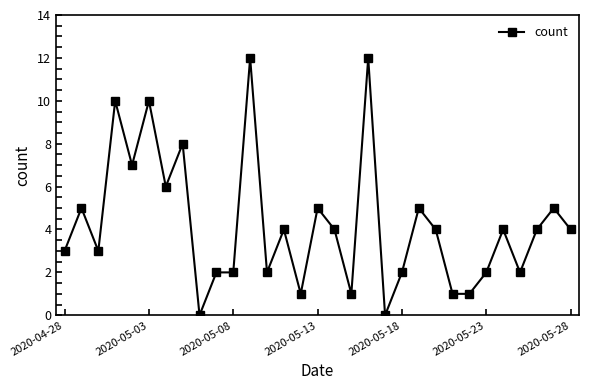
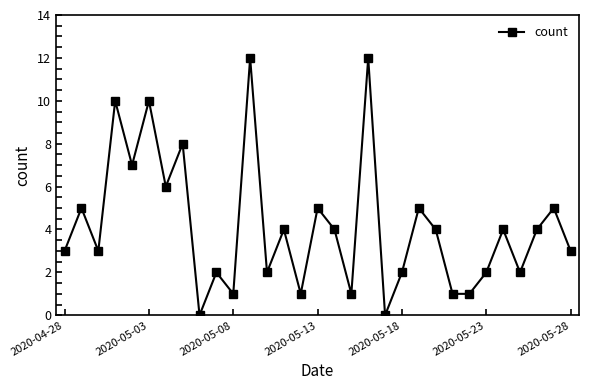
2020-05-08: 2 -> 1
2020-05-28: 4 -> 3
